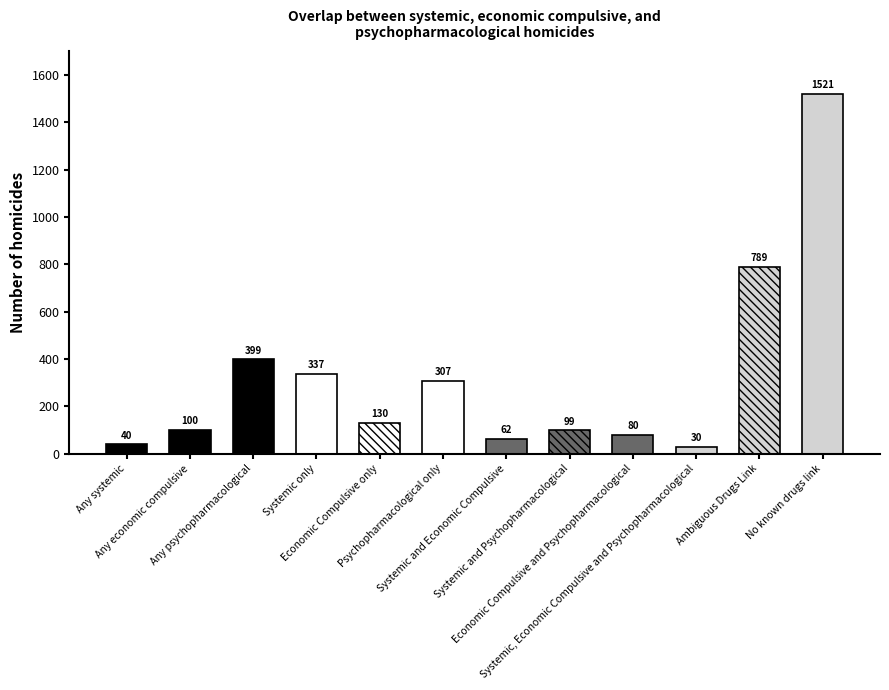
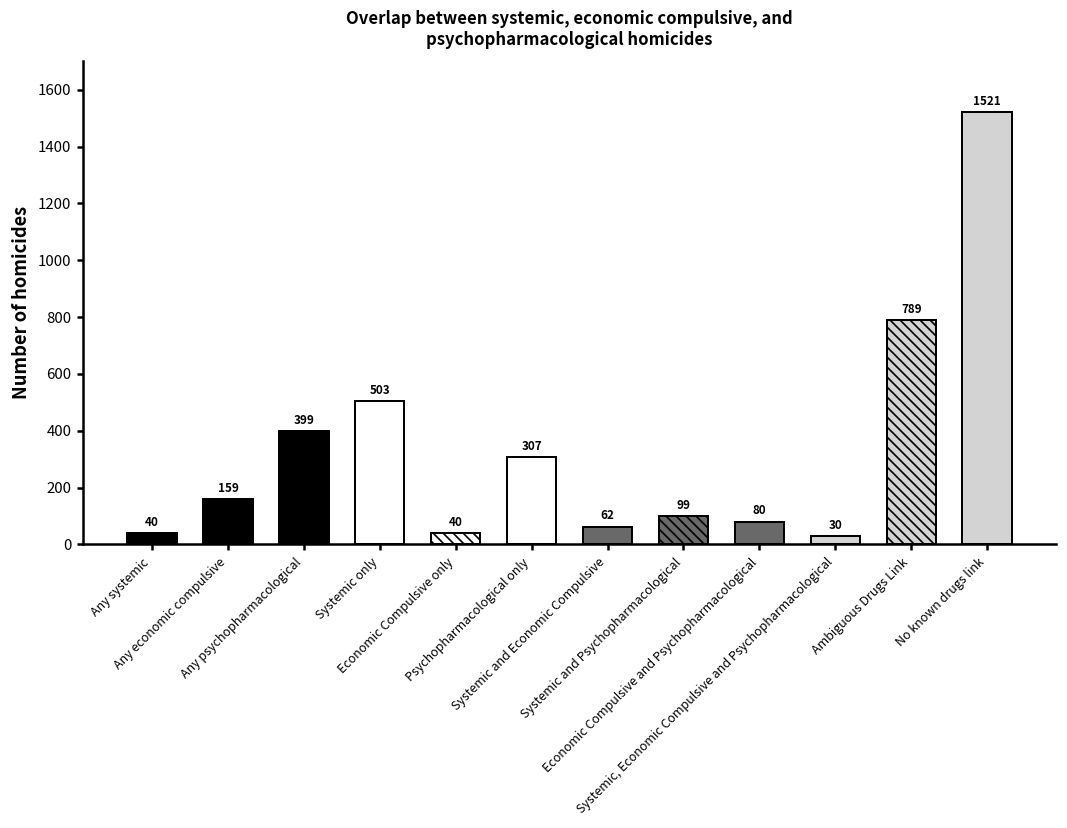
Any economic compulsive: 100 -> 159
Systemic only: 337 -> 503
Economic Compulsive only: 130 -> 40
